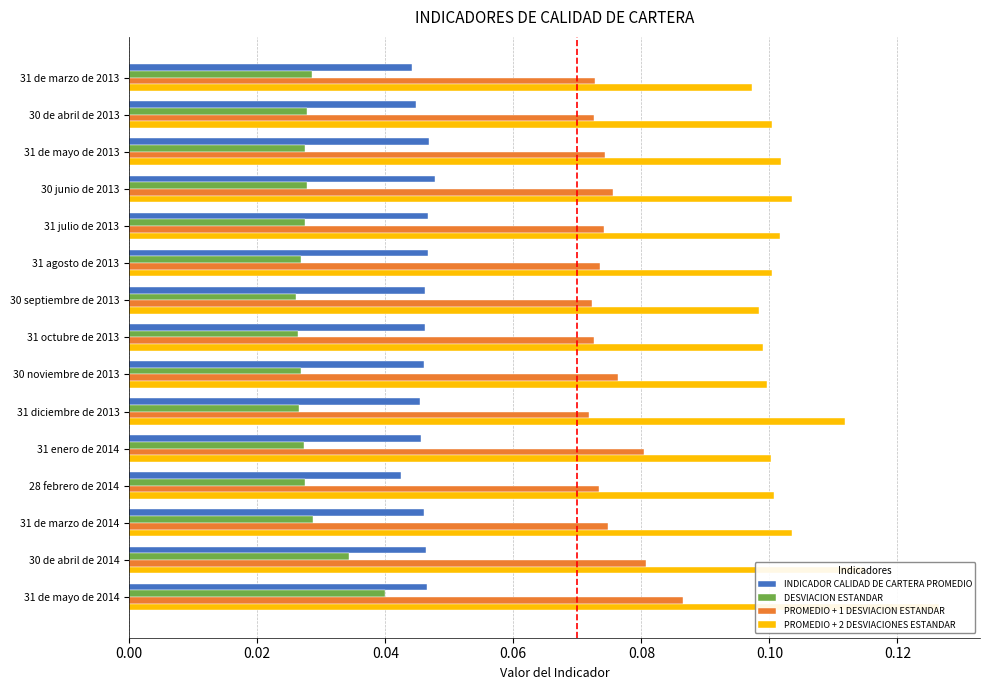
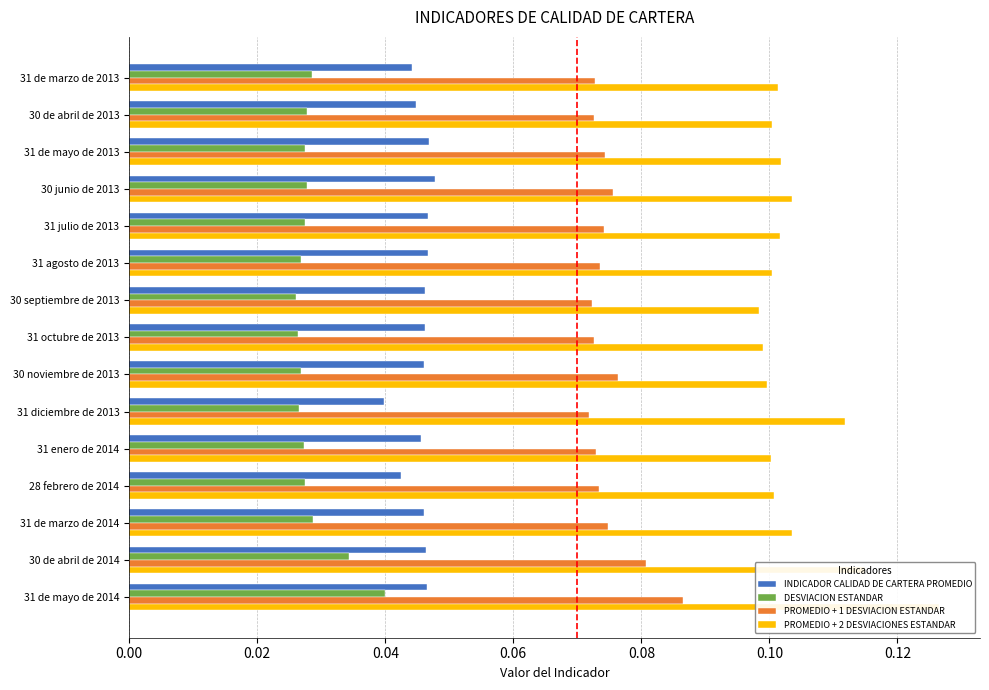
PROMEDIO + 2 DESVIACIONES ESTANDAR, 31 de marzo de 2013: 0.097 -> 0.101
INDICADOR CALIDAD DE CARTERA PROMEDIO, 31 diciembre de 2013: 0.045 -> 0.040
PROMEDIO + 1 DESVIACION ESTANDAR, 31 enero de 2014: 0.080 -> 0.073
